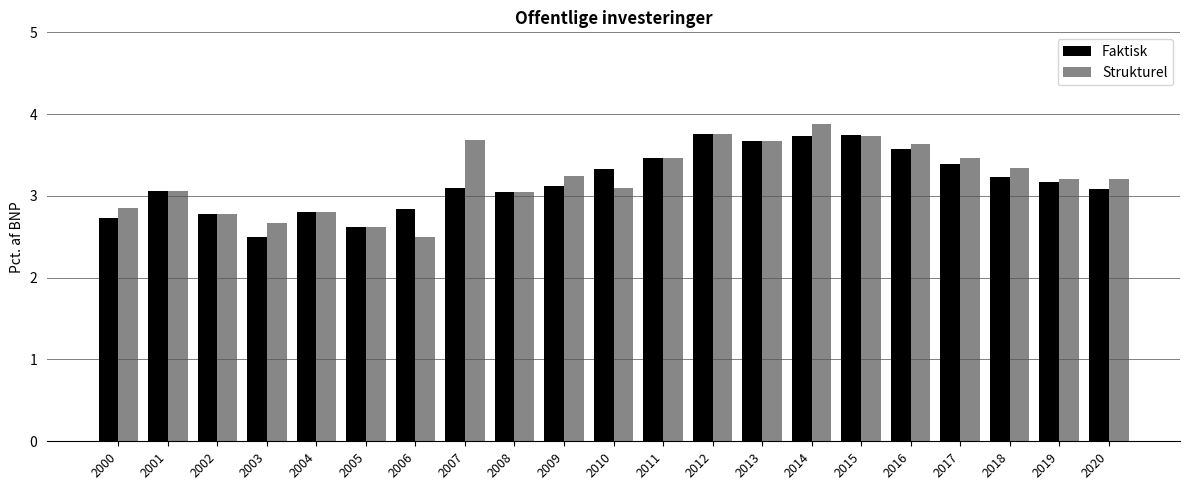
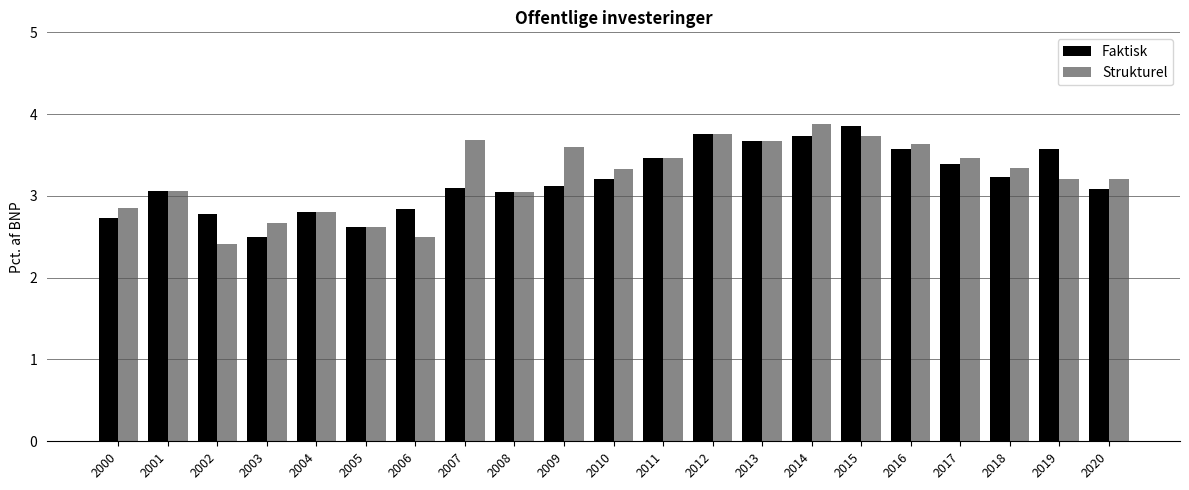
Strukturel, 2002: 2.8 -> 2.4
Strukturel, 2009: 3.2 -> 3.6
Faktisk, 2010: 3.3 -> 3.2
Strukturel, 2010: 3.1 -> 3.3
Faktisk, 2015: 3.7 -> 3.9
Faktisk, 2019: 3.2 -> 3.6
